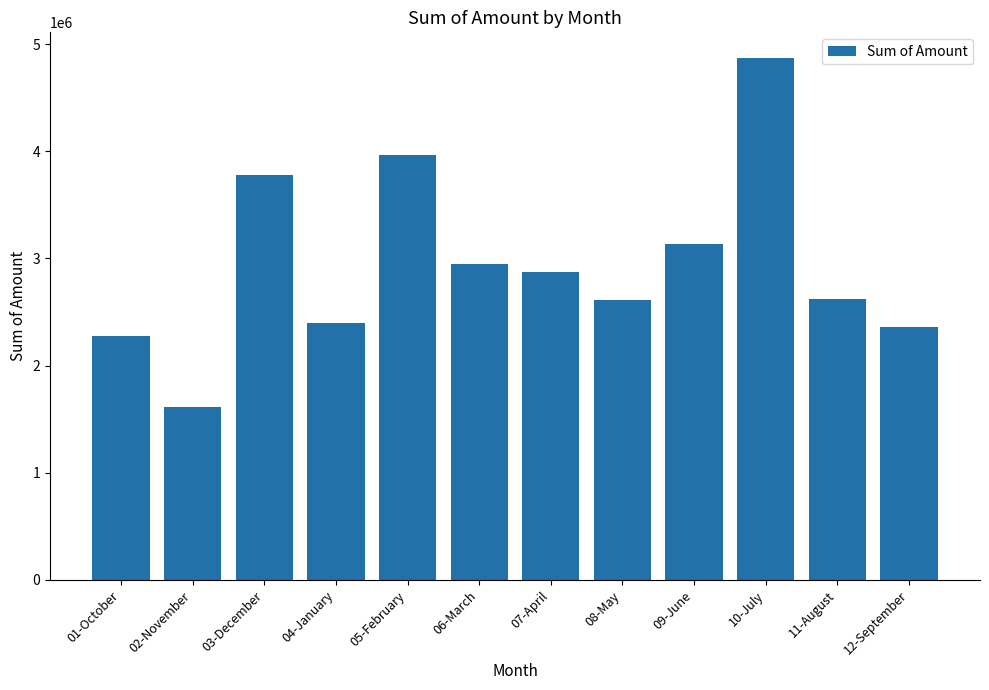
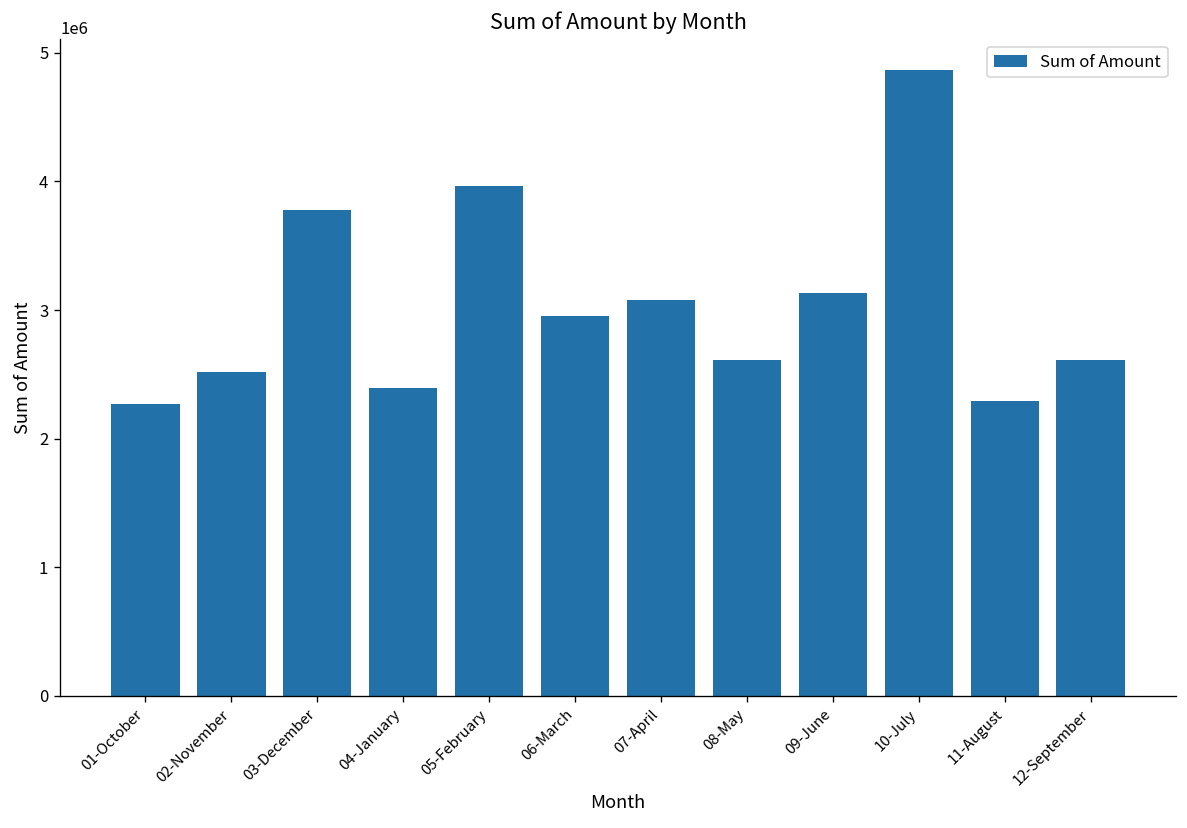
02-November: 1610000 -> 2520000
07-April: 2880000 -> 3070000
11-August: 2620000 -> 2300000
12-September: 2360000 -> 2610000
